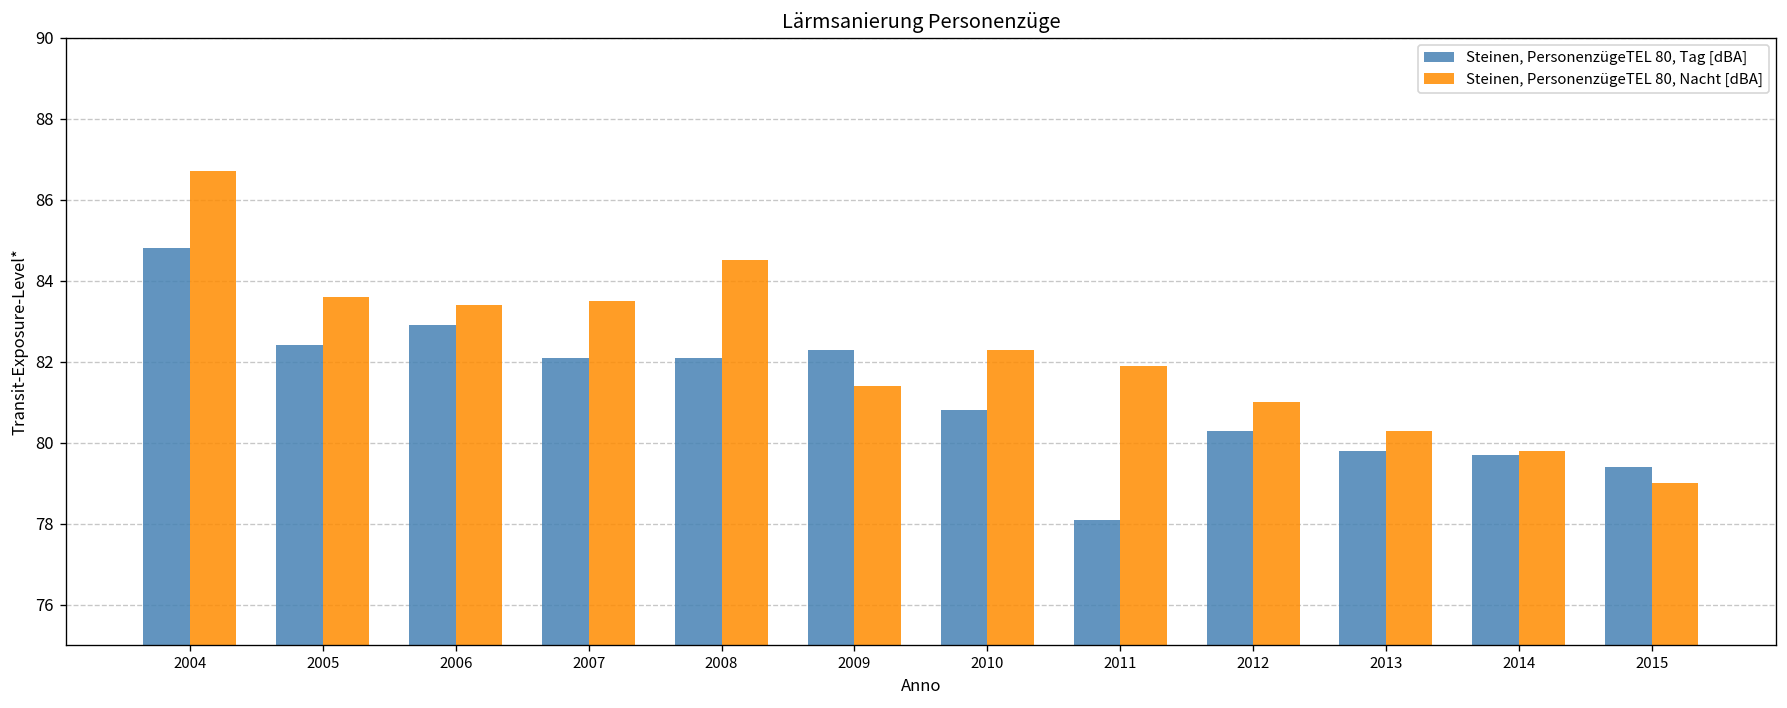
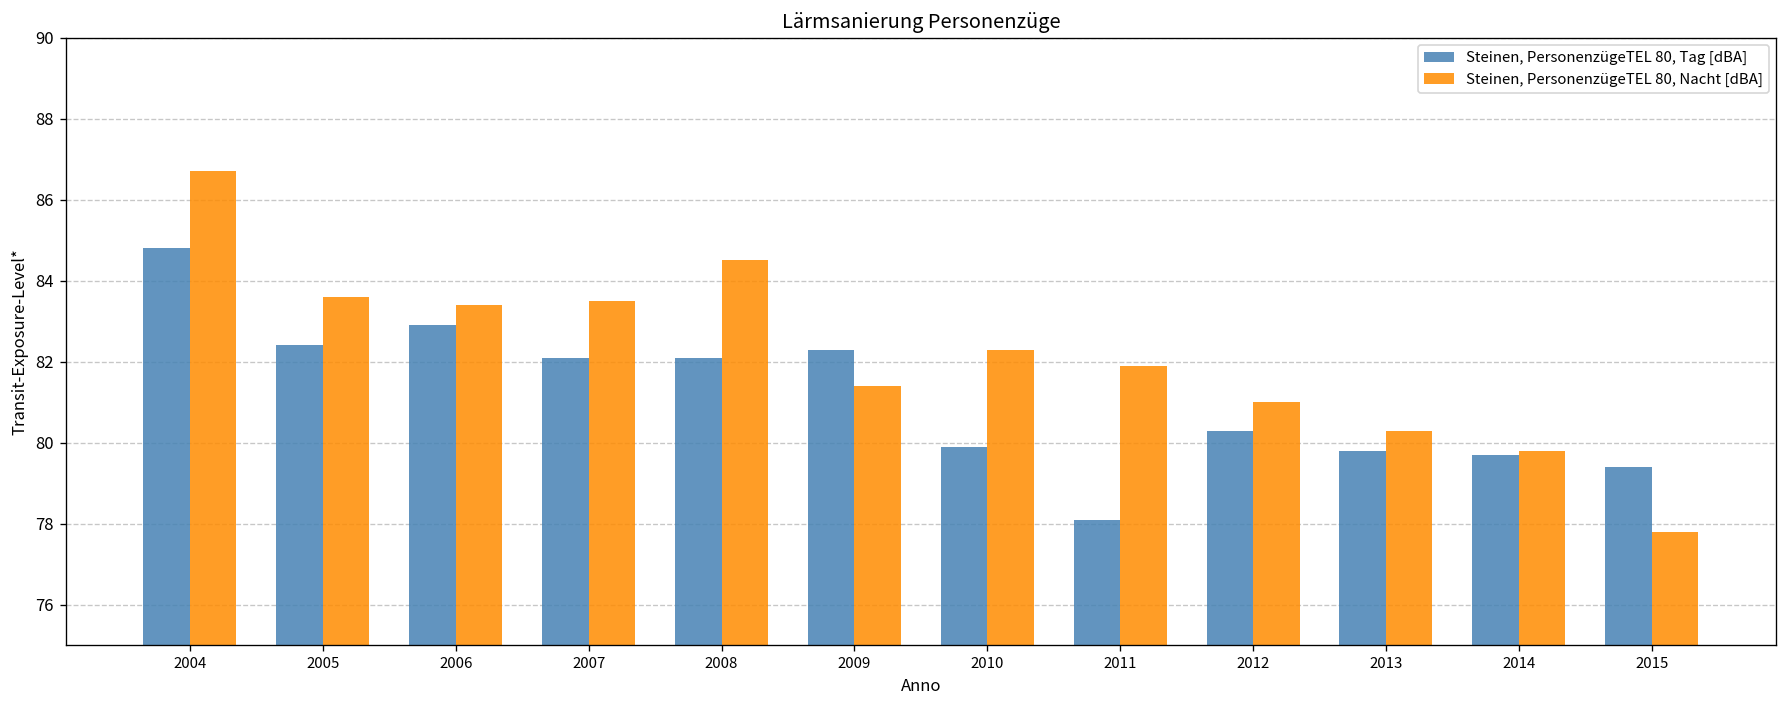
Steinen, PersonenzügeTEL 80, Tag [dBA], 2010: 80.8 -> 79.9
Steinen, PersonenzügeTEL 80, Nacht [dBA], 2015: 79.0 -> 77.8
